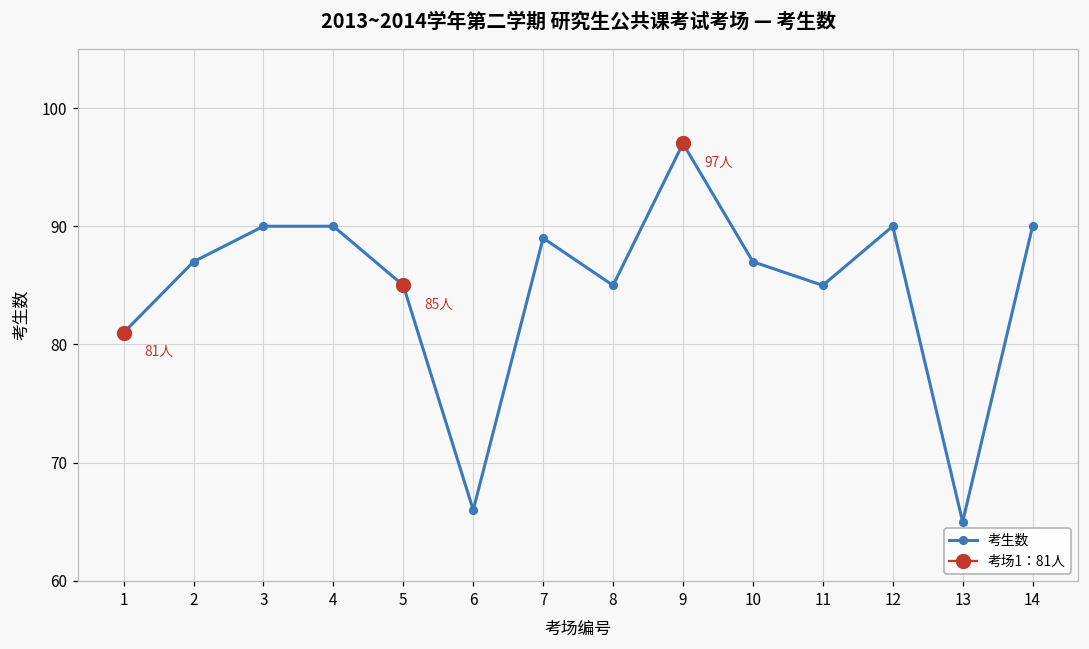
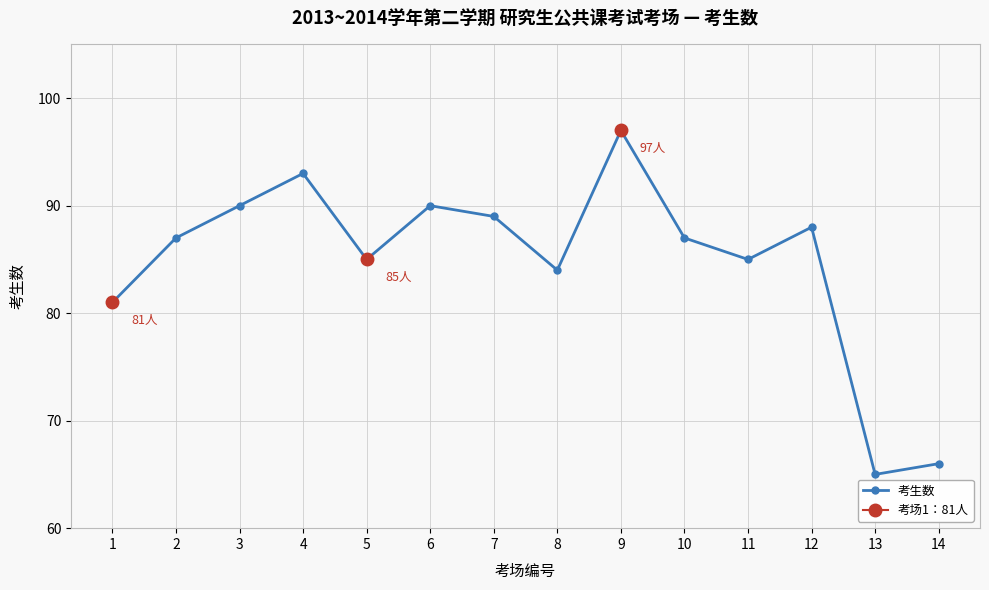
考生数, 4: 90 -> 93
考生数, 6: 66 -> 90
考生数, 8: 85 -> 84
考生数, 12: 90 -> 88
考生数, 14: 90 -> 66
